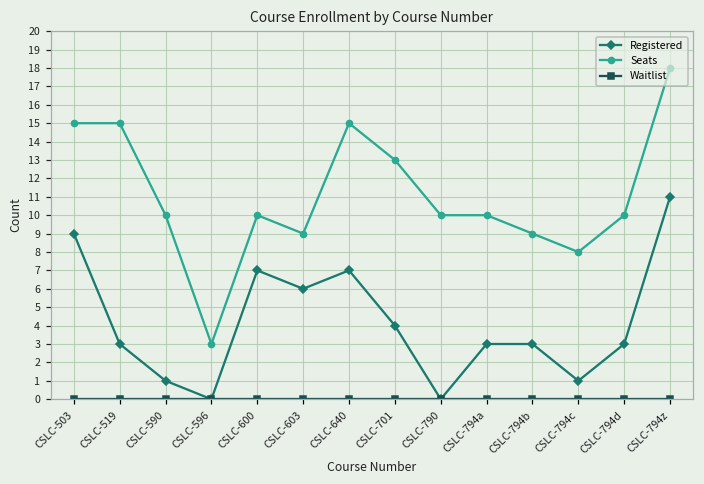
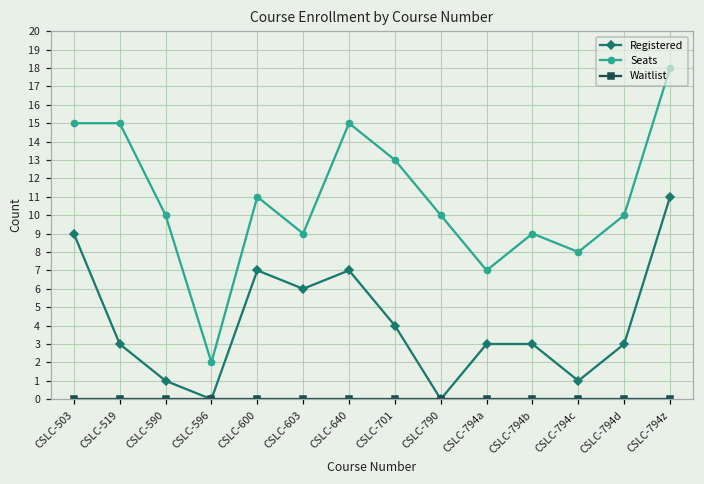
Seats, CSLC-596: 3 -> 2
Seats, CSLC-600: 10 -> 11
Seats, CSLC-794a: 10 -> 7
